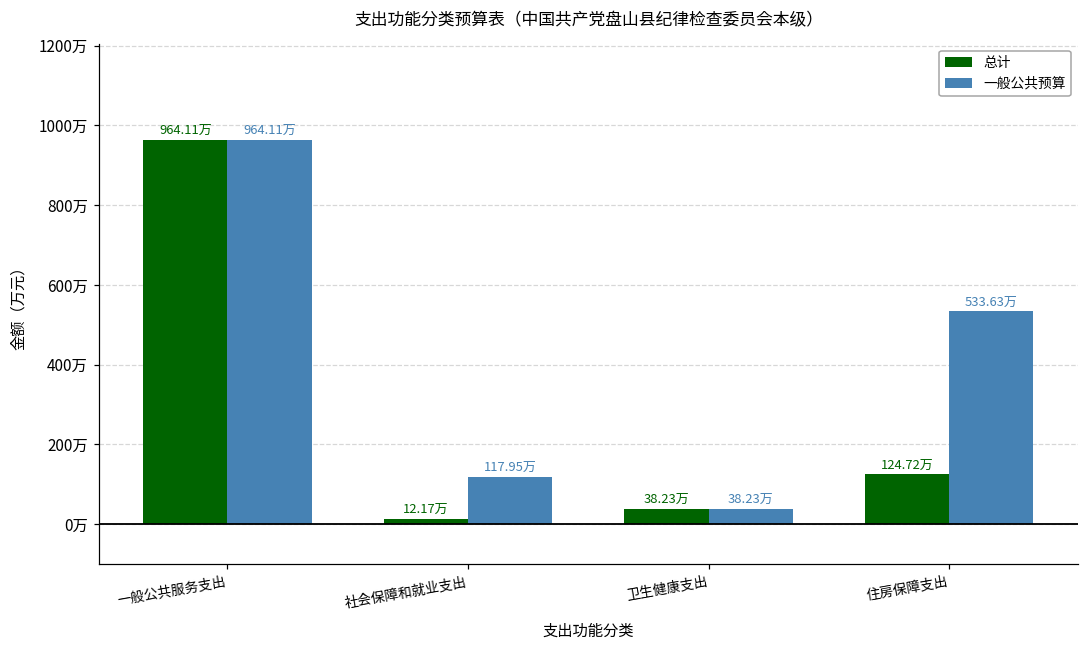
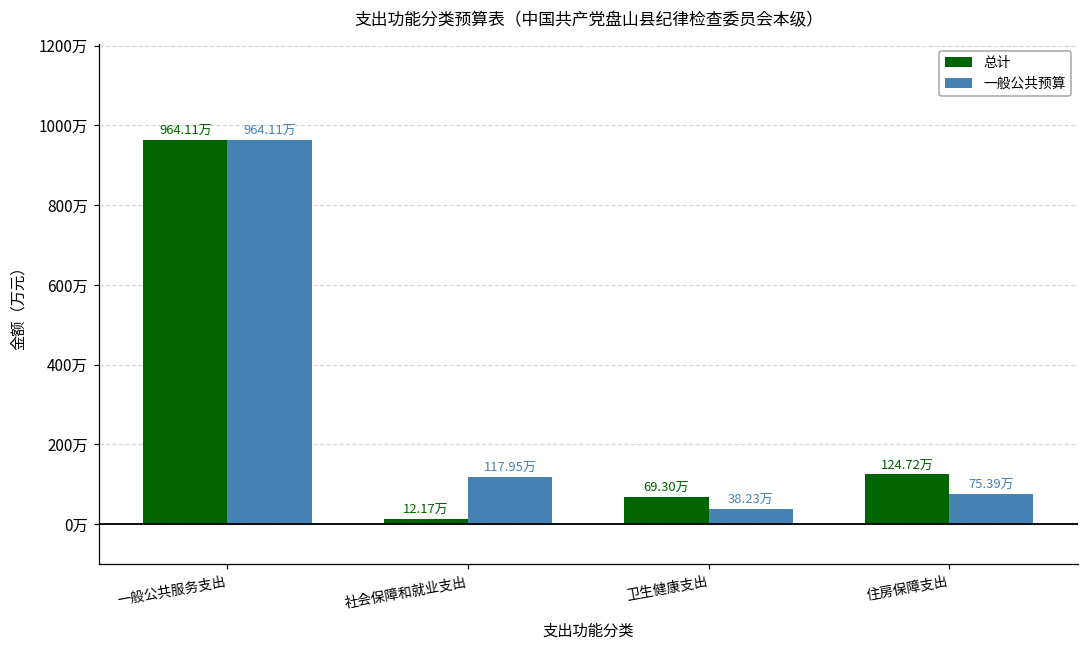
总计, 卫生健康支出: 38.23万 -> 69.30万
一般公共预算, 住房保障支出: 533.63万 -> 75.39万
